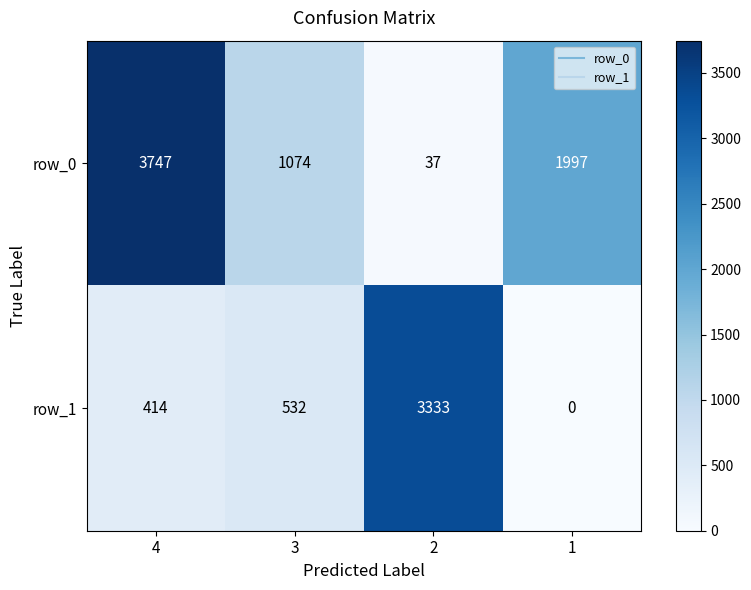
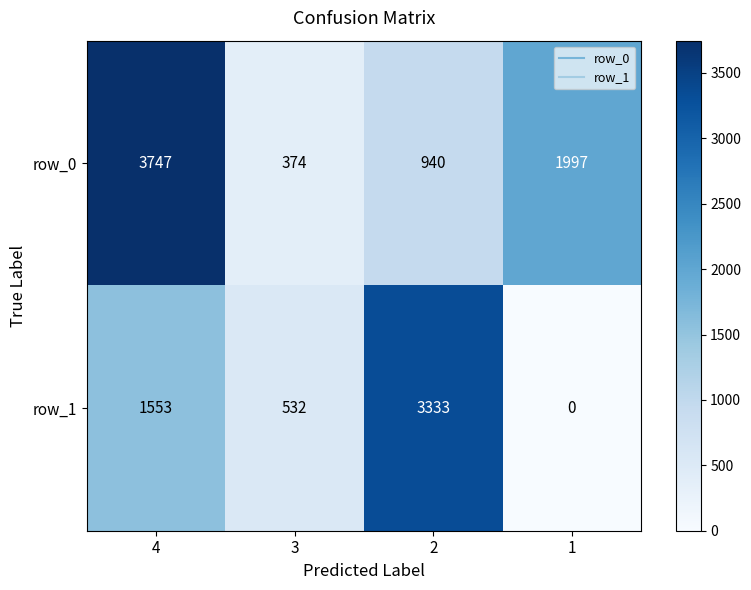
row_0, 3: 1074 -> 374
row_0, 2: 37 -> 940
row_1, 4: 414 -> 1553
